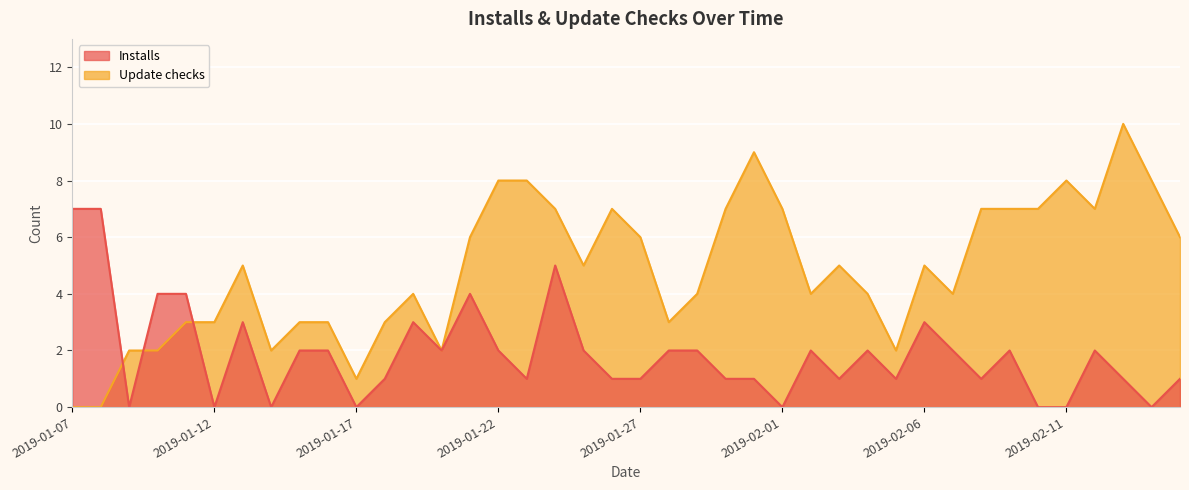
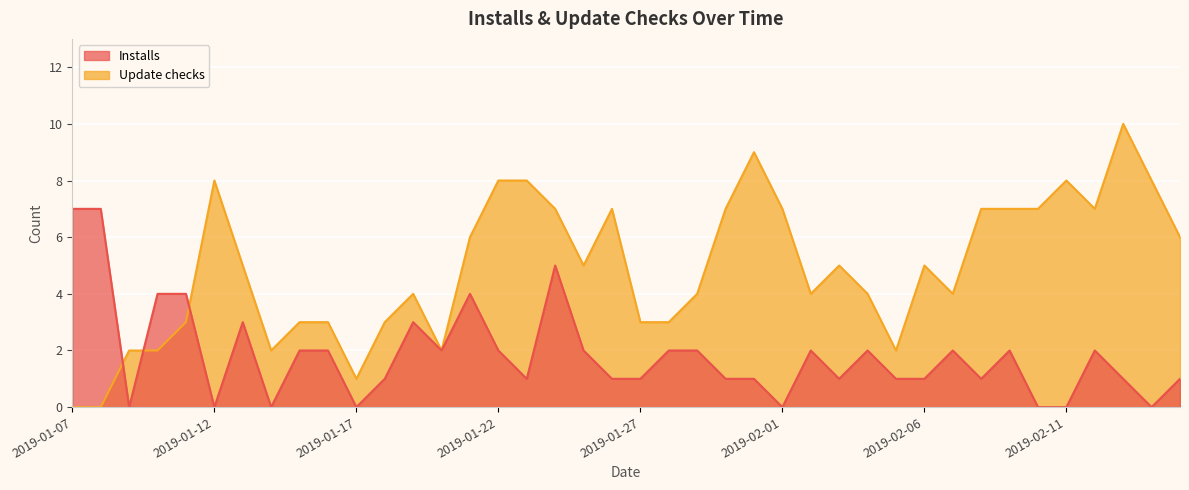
Update checks, 2019-01-12: 3 -> 8
Update checks, 2019-01-27: 6 -> 3
Installs, 2019-02-06: 3 -> 1
